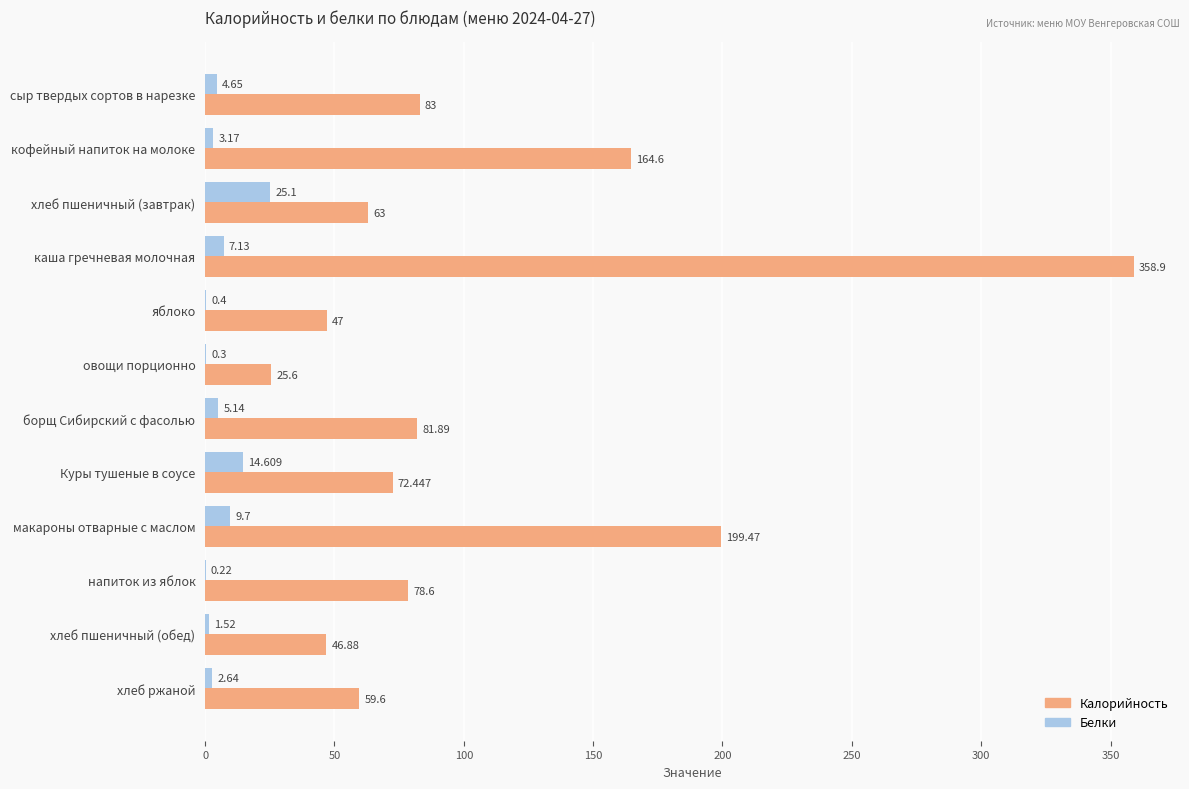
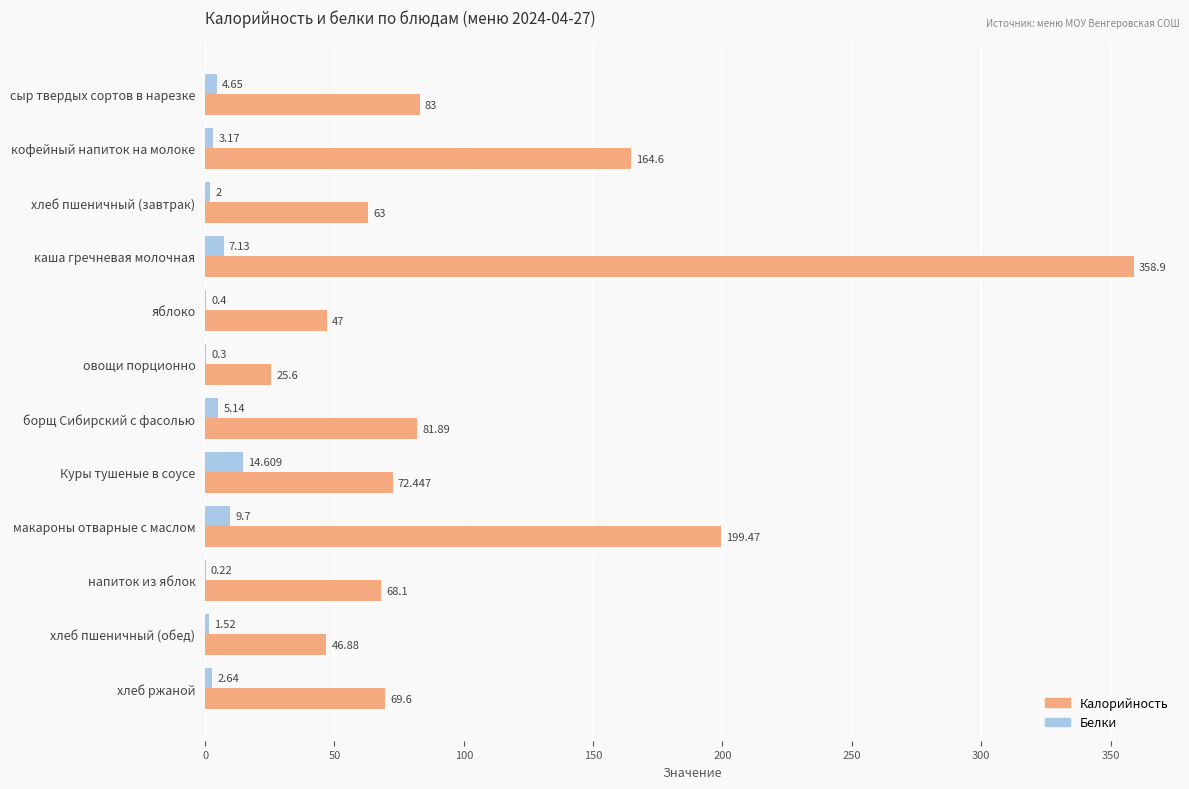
Белки, хлеб пшеничный (завтрак): 25.1 -> 2
Калорийность, напиток из яблок: 78.6 -> 68.1
Калорийность, хлеб ржаной: 59.6 -> 69.6
